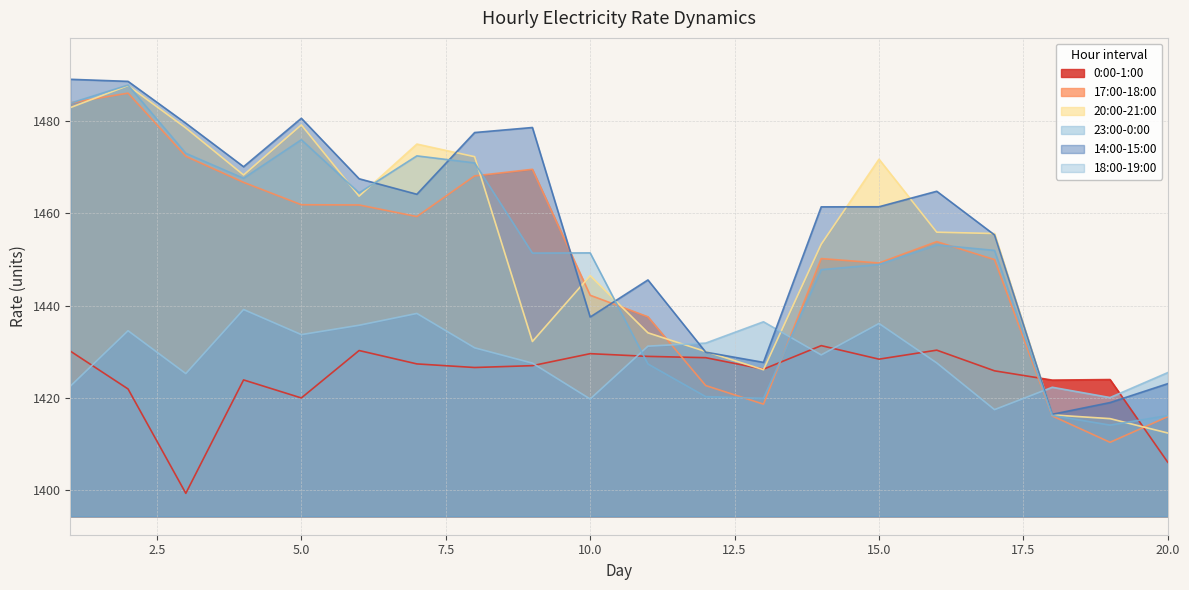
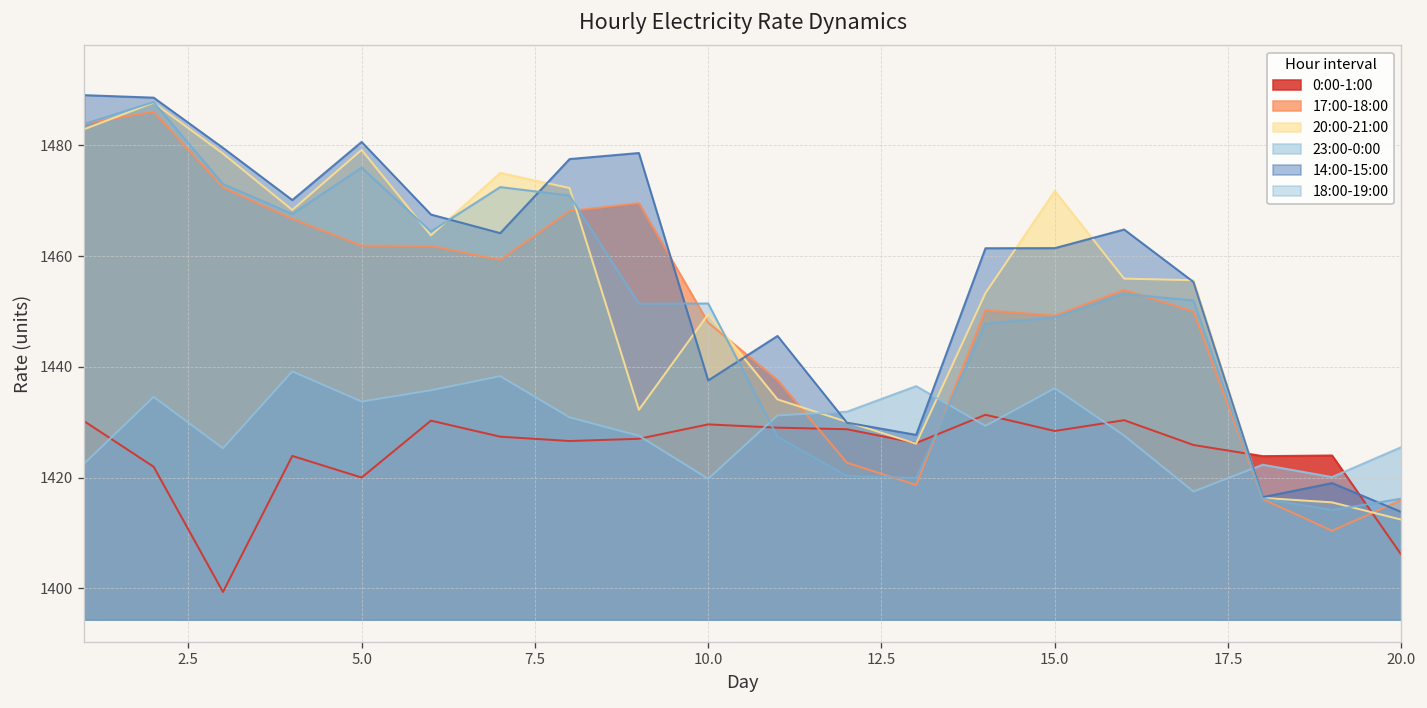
17:00-18:00, 10.0: 1442 -> 1448
20:00-21:00, 10.0: 1447 -> 1450
14:00-15:00, 20.0: 1423 -> 1414
